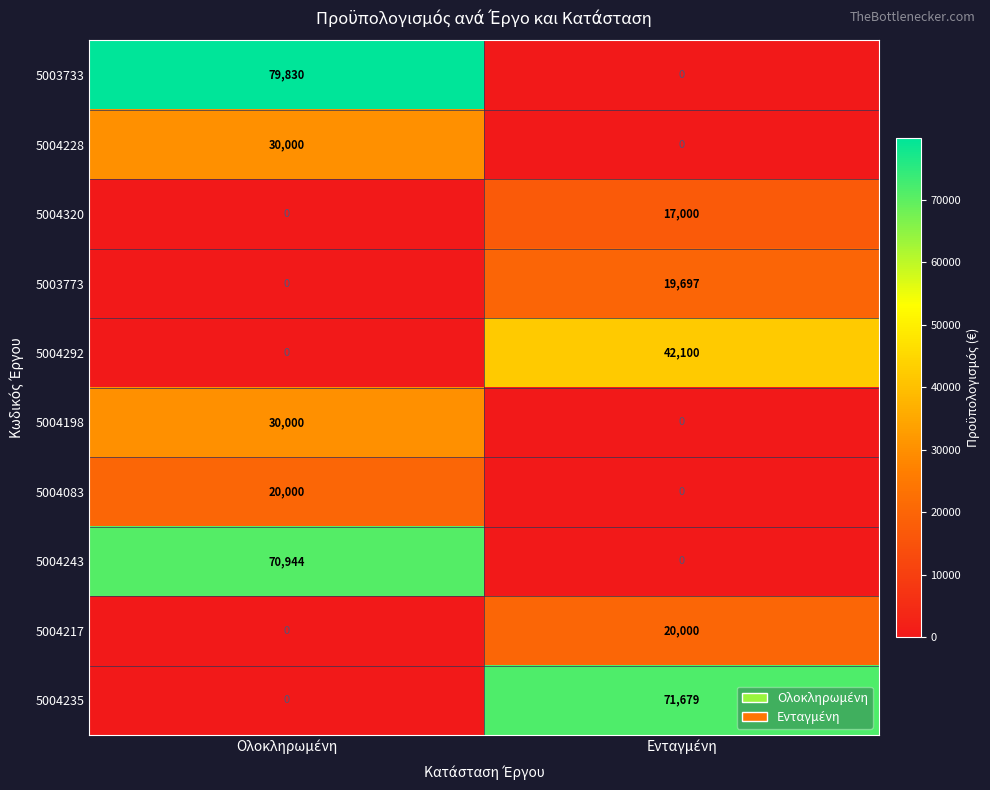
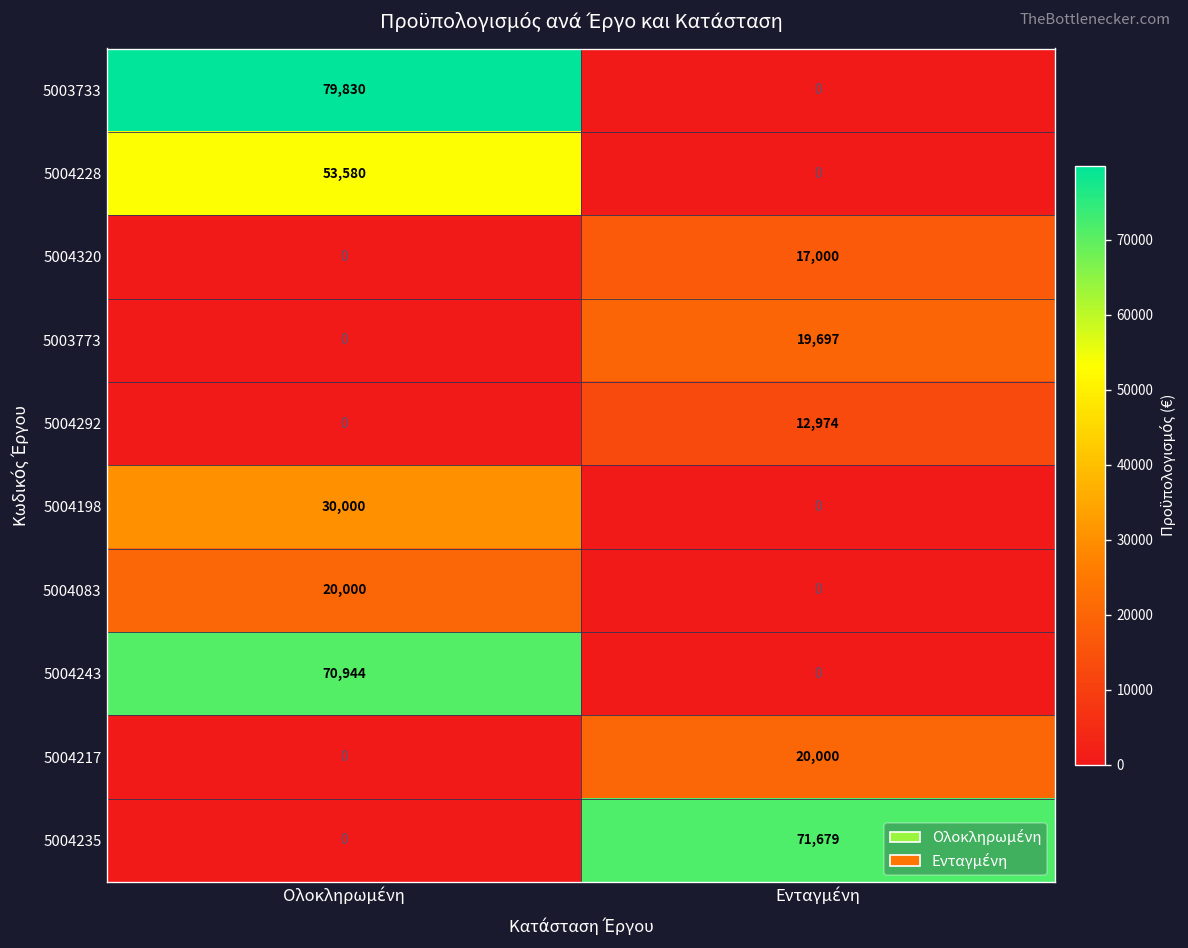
5004228, Ολοκληρωμένη: 30,000 -> 53,580
5004292, Ενταγμένη: 42,100 -> 12,974
